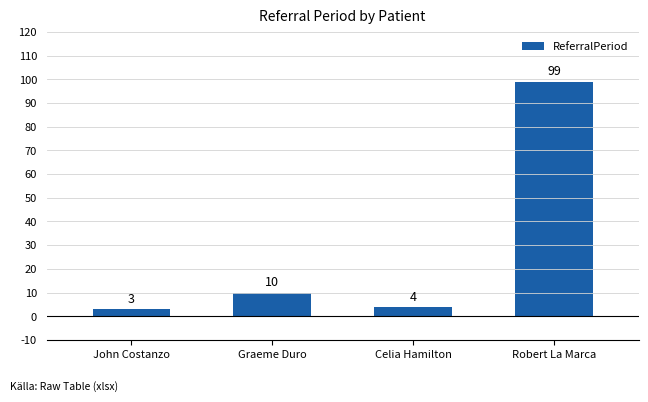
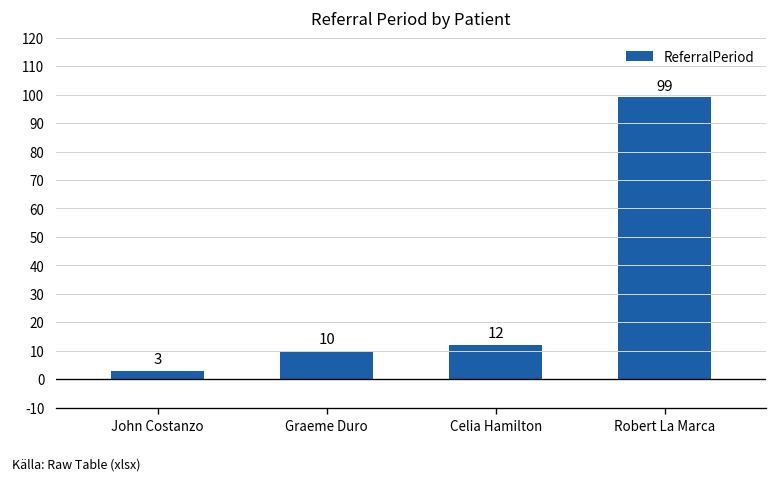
Celia Hamilton: 4 -> 12
